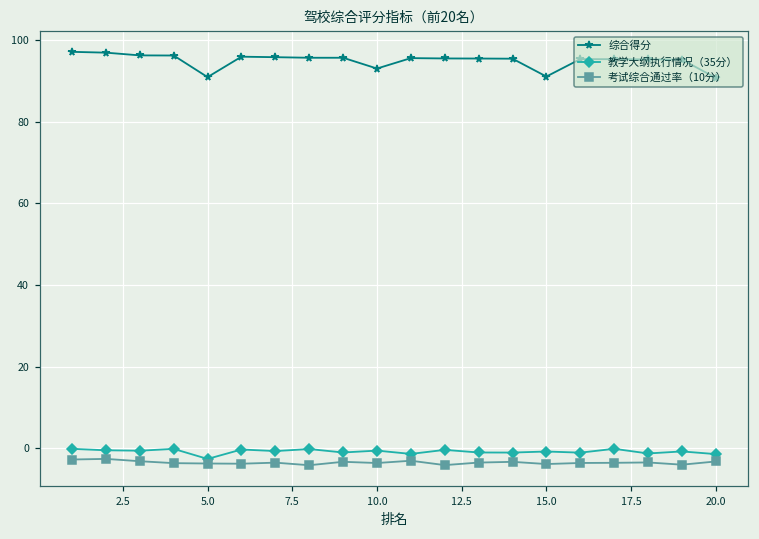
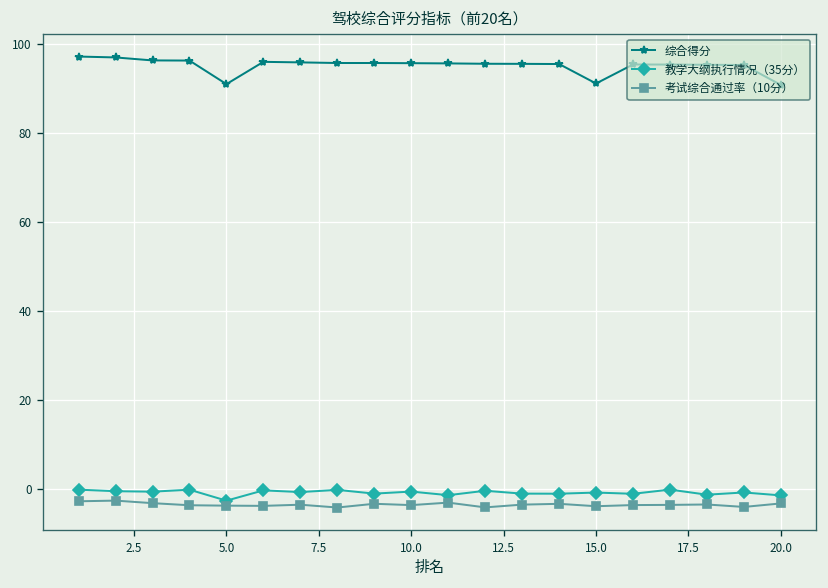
综合得分, 10.0: 93 -> 96
